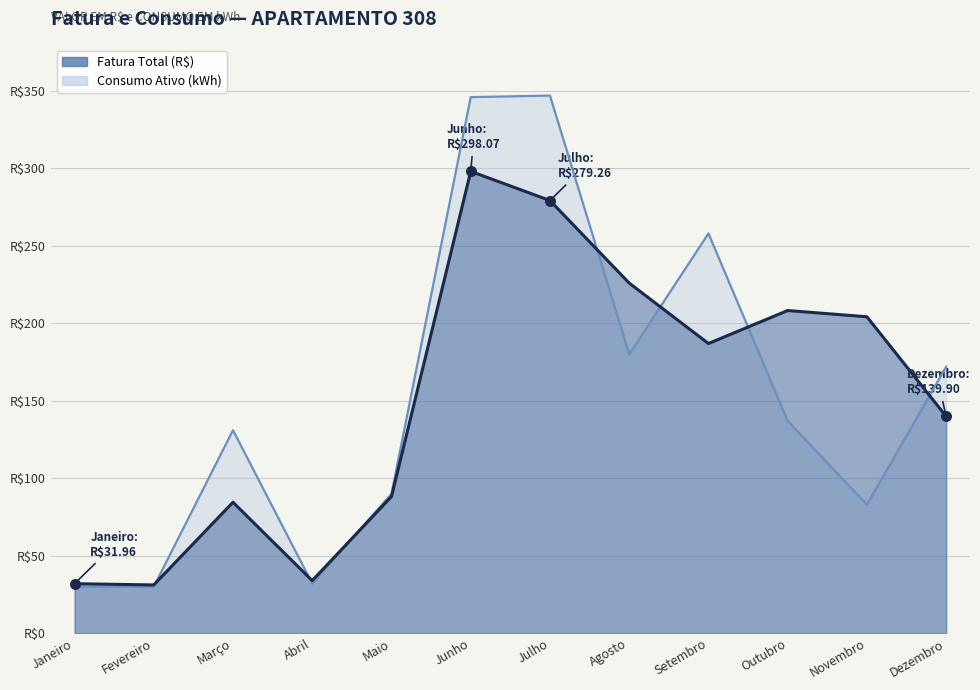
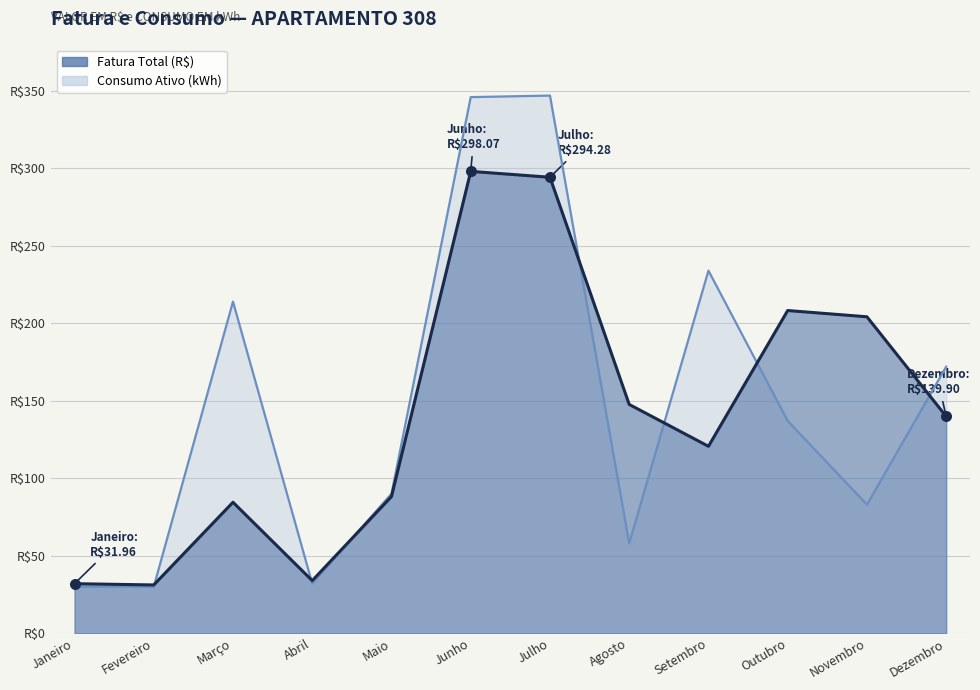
Consumo Ativo (kWh), Março: R$131 -> R$214
Fatura Total (R$), Julho: $279.26 -> $294.28
Consumo Ativo (kWh), Agosto: R$180 -> R$58
Fatura Total (R$), Agosto: R$226 -> R$148
Consumo Ativo (kWh), Setembro: R$258 -> R$234
Fatura Total (R$), Setembro: R$187 -> R$121
